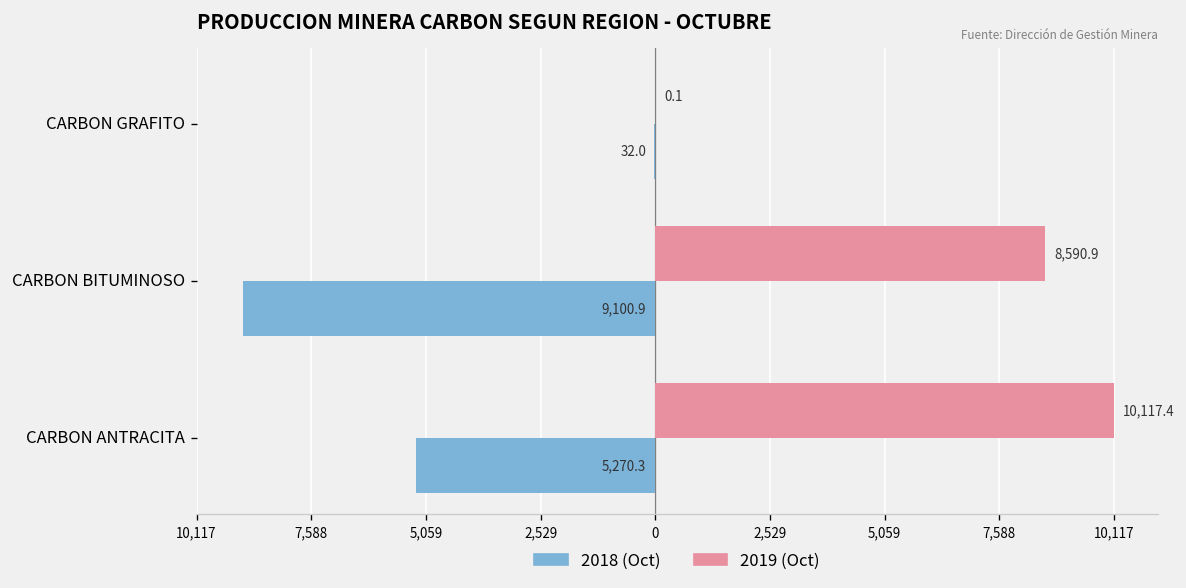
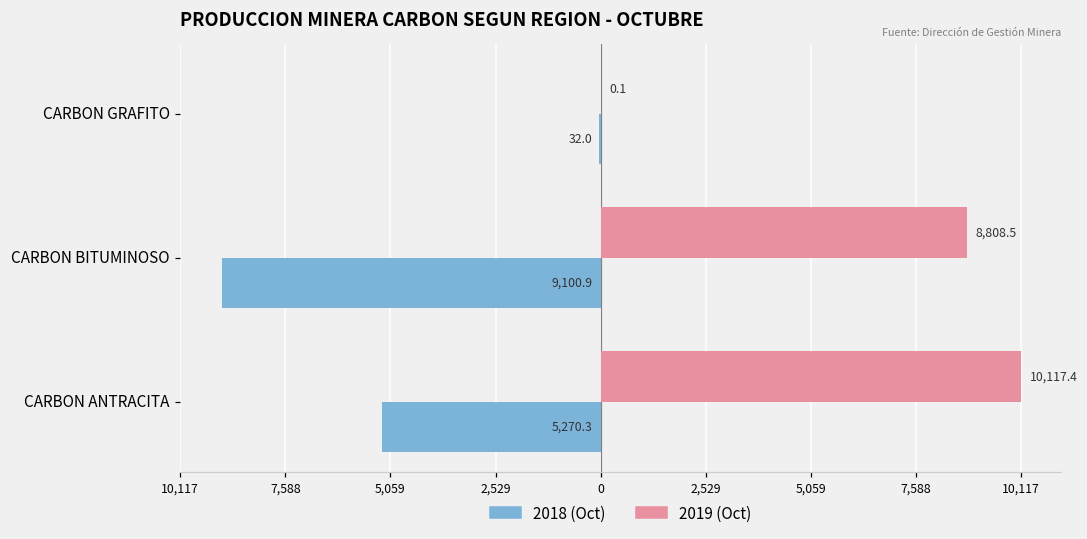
2019 (Oct), CARBON BITUMINOSO: 8,590.9 -> 8,808.5
